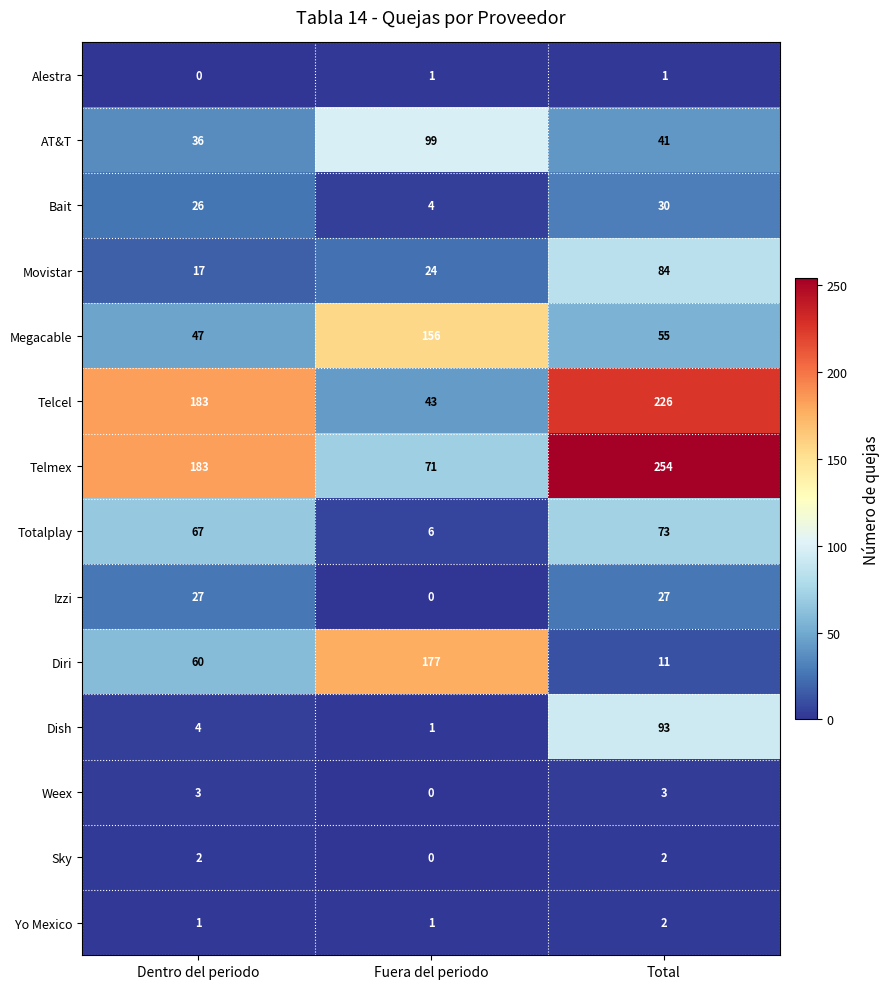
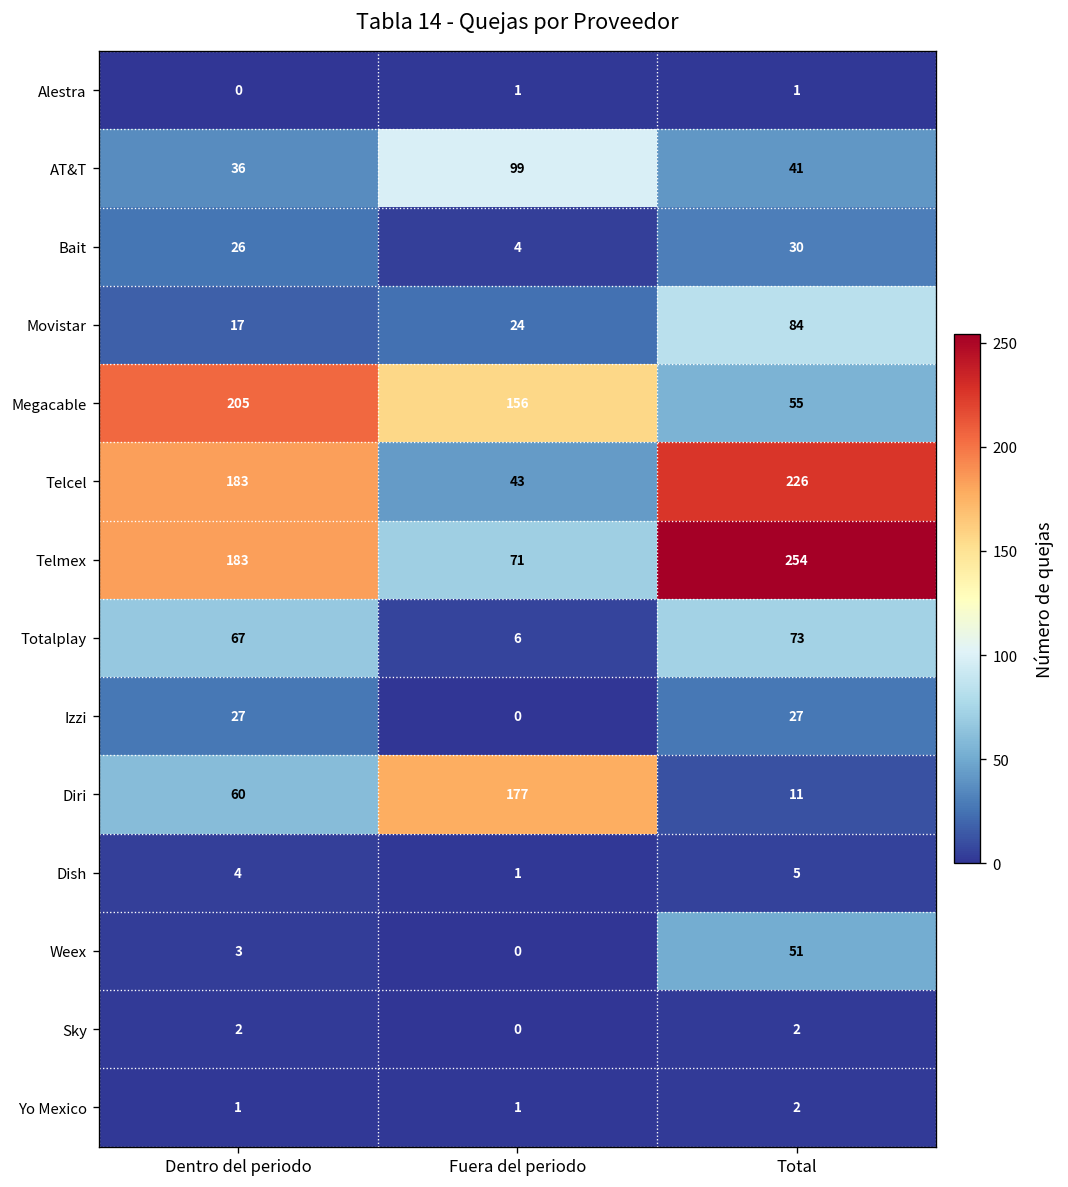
Megacable, Dentro del periodo: 47 -> 205
Dish, Total: 93 -> 5
Weex, Total: 3 -> 51
